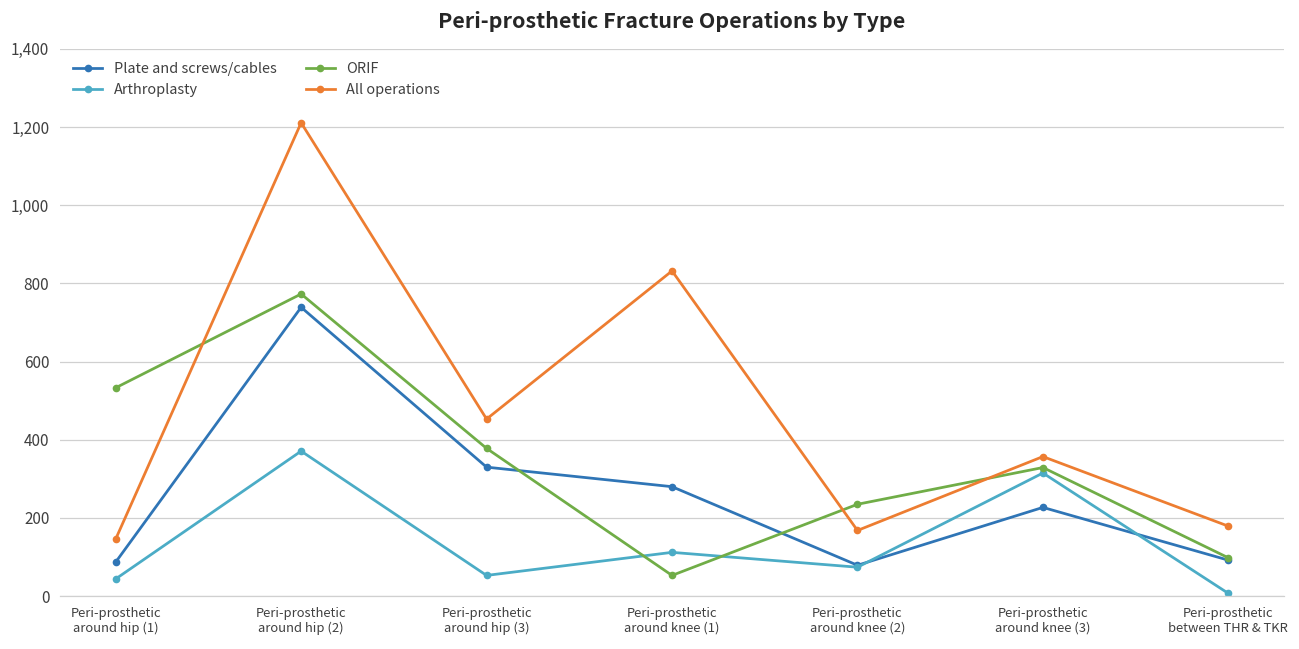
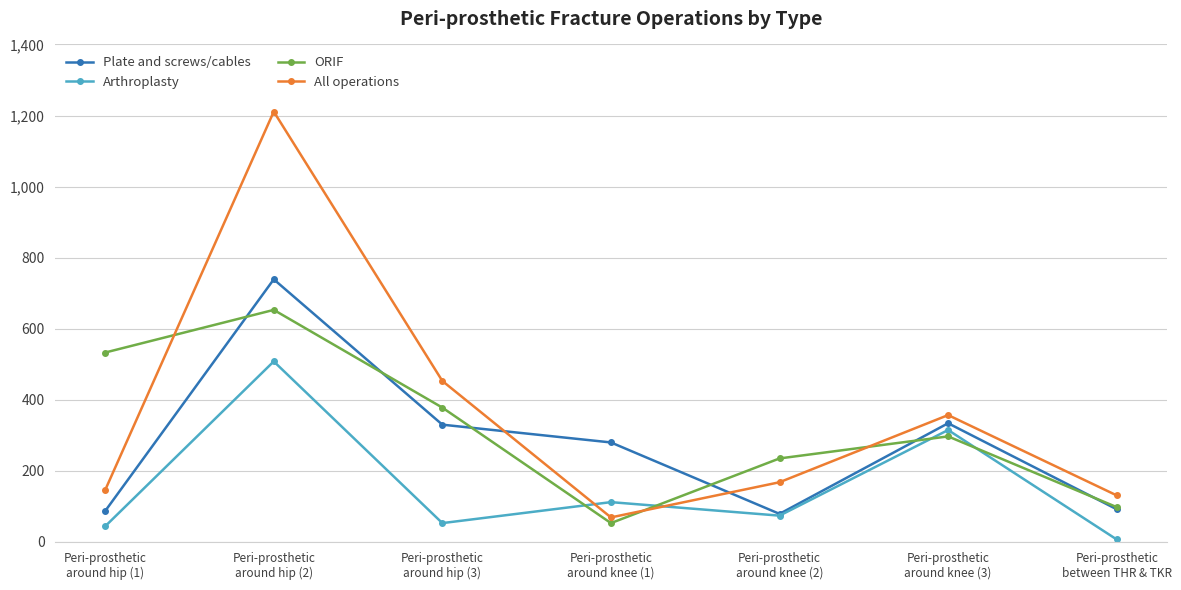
Arthroplasty, Peri-prosthetic around hip (2): 370 -> 510
ORIF, Peri-prosthetic around hip (2): 770 -> 650
All operations, Peri-prosthetic around knee (1): 830 -> 70
Plate and screws/cables, Peri-prosthetic around knee (3): 230 -> 330
ORIF, Peri-prosthetic around knee (3): 330 -> 300
All operations, Peri-prosthetic between THR & TKR: 180 -> 130
